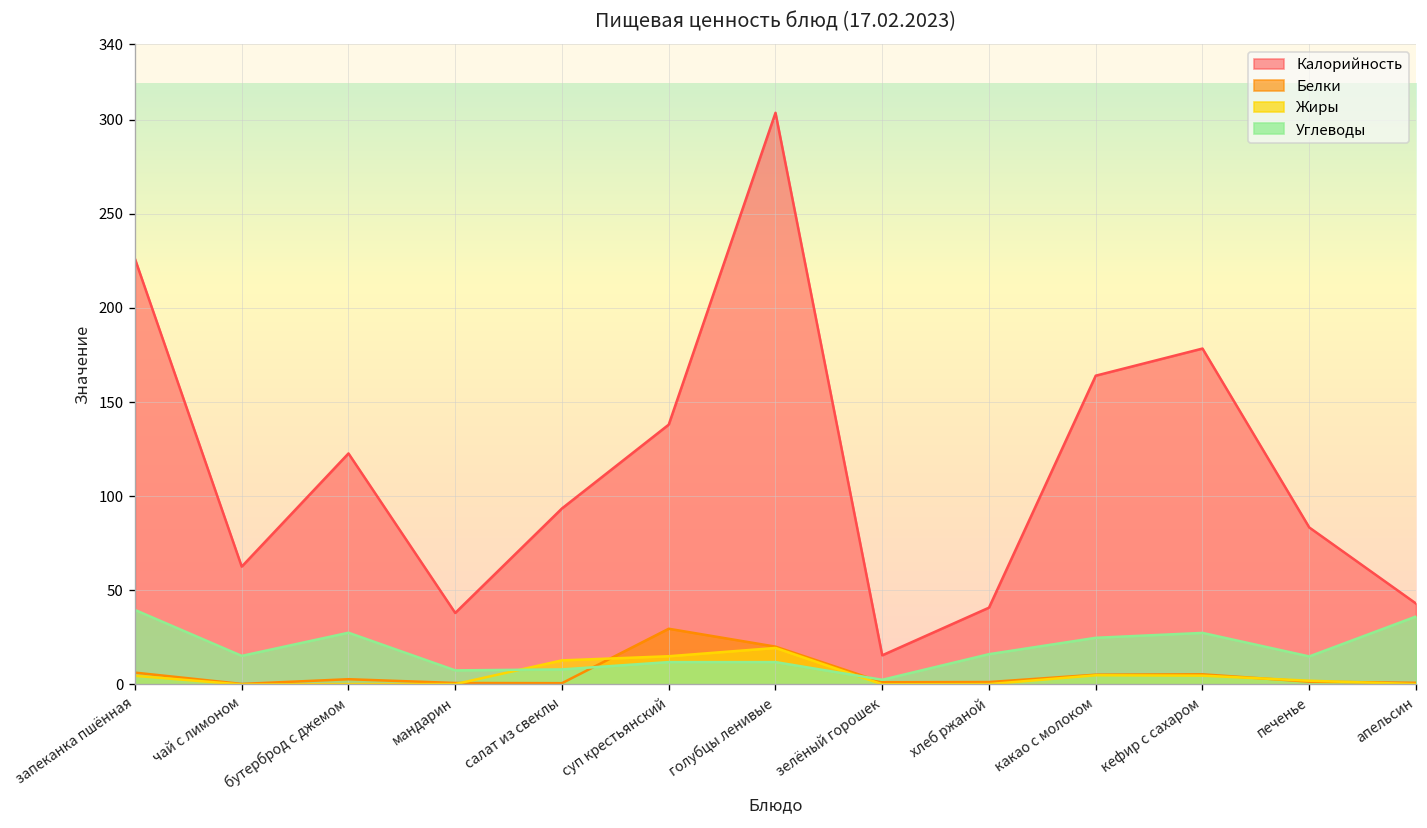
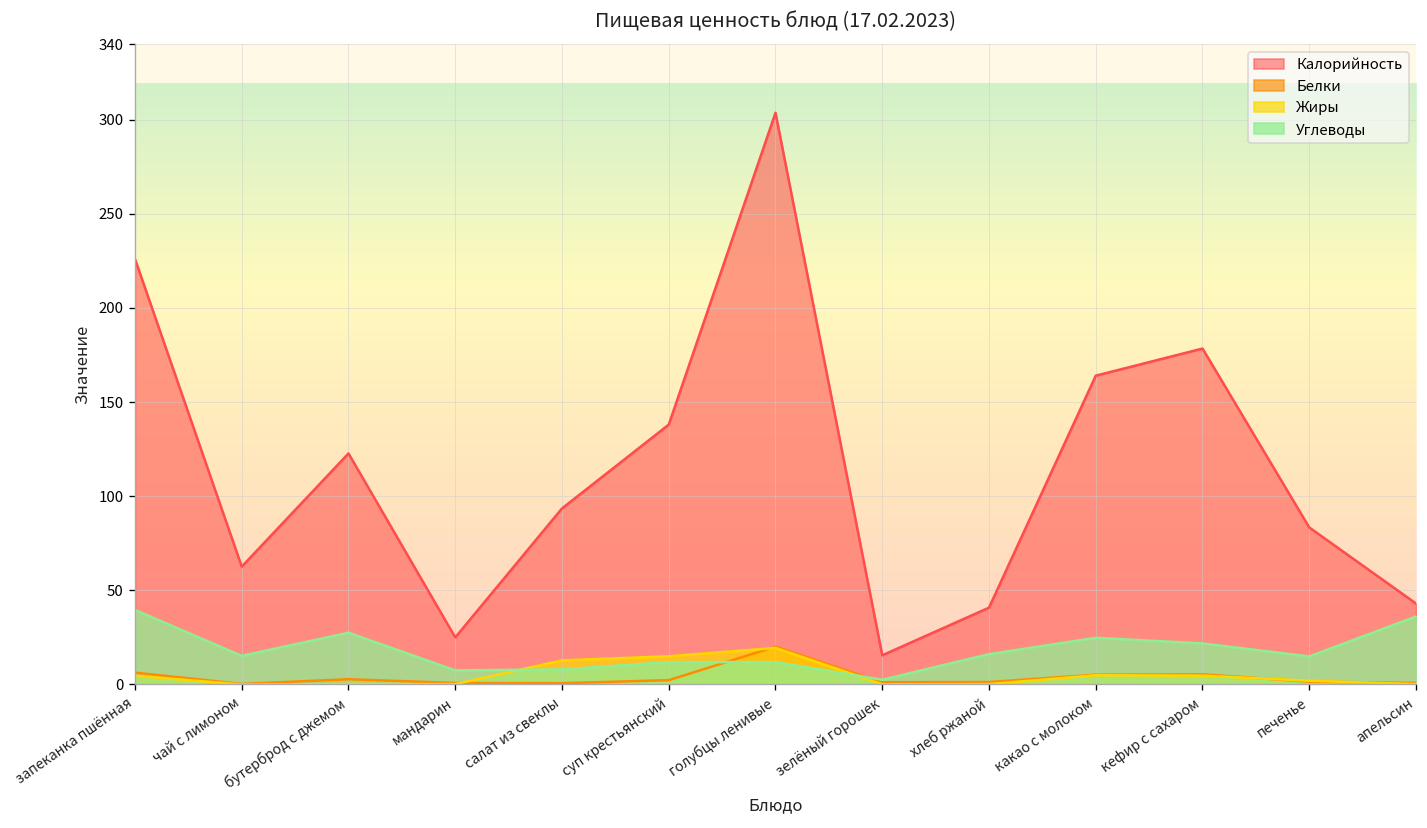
Калорийность, мандарин: 38 -> 25
Белки, суп крестьянский: 30 -> 2
Углеводы, кефир с сахаром: 27 -> 22
